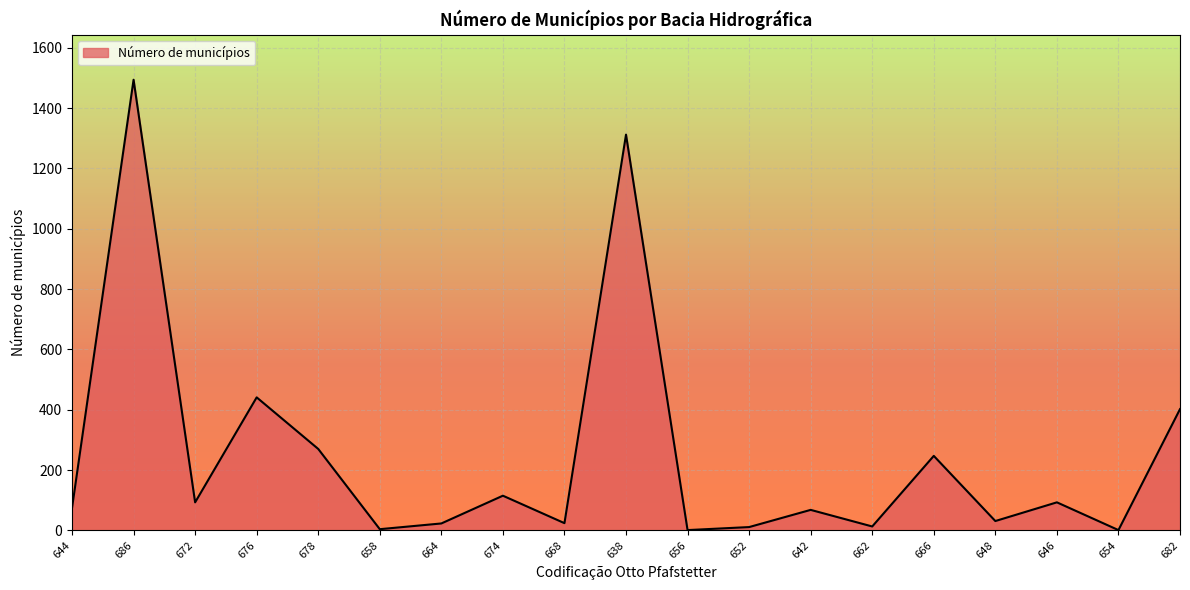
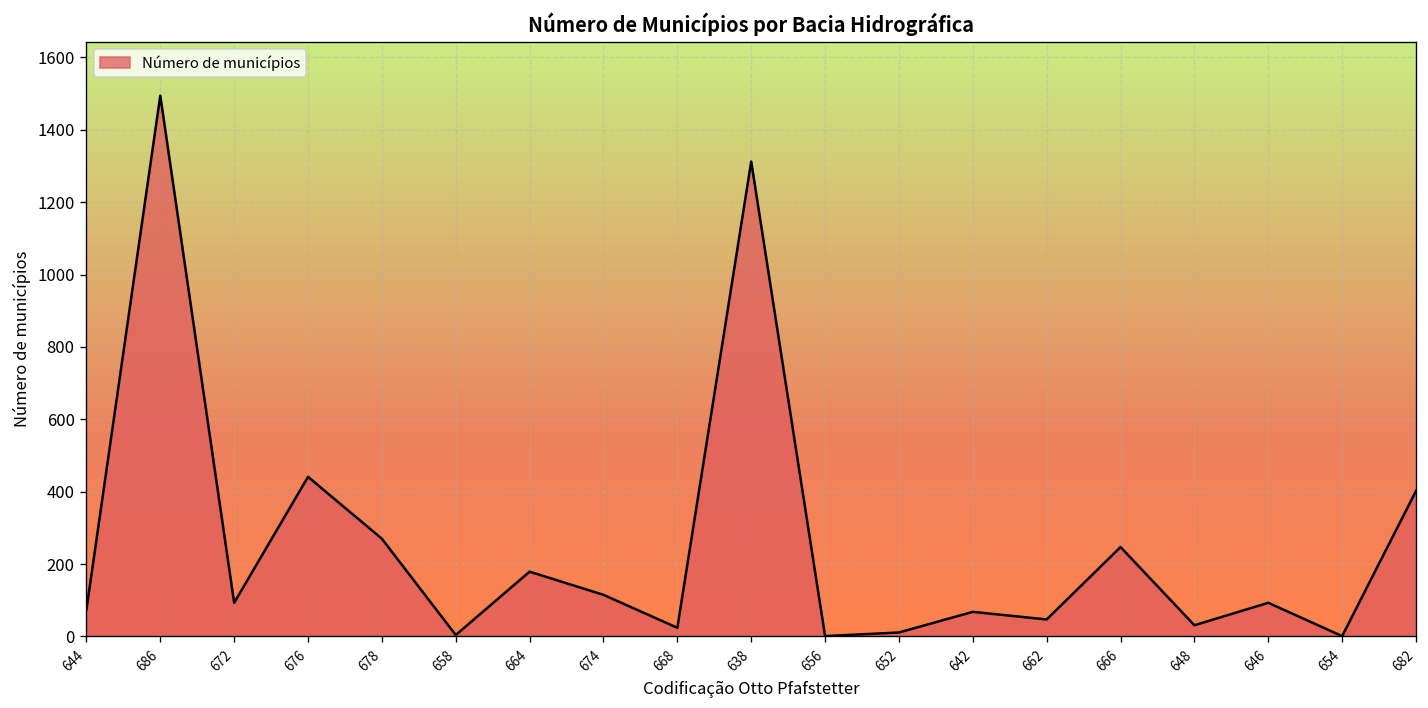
664: 20 -> 180
662: 10 -> 50
